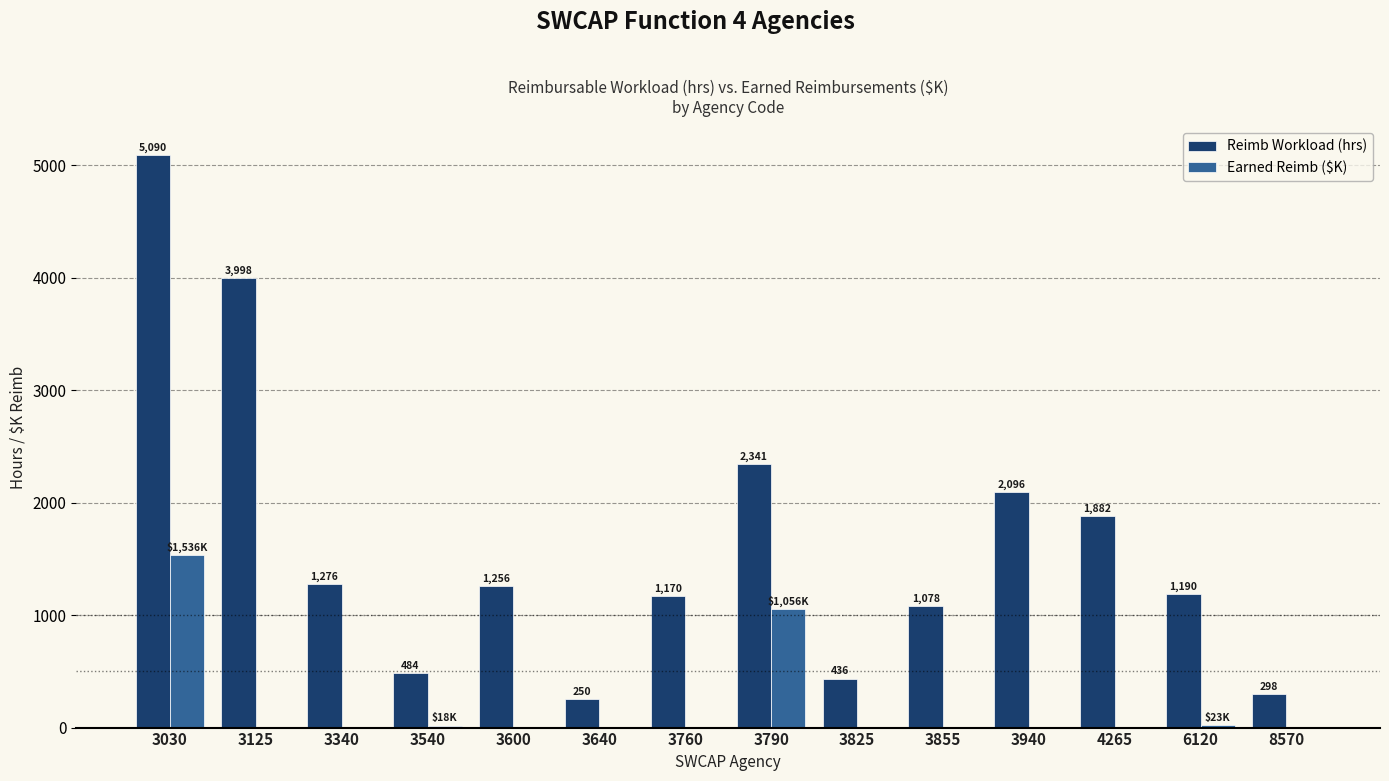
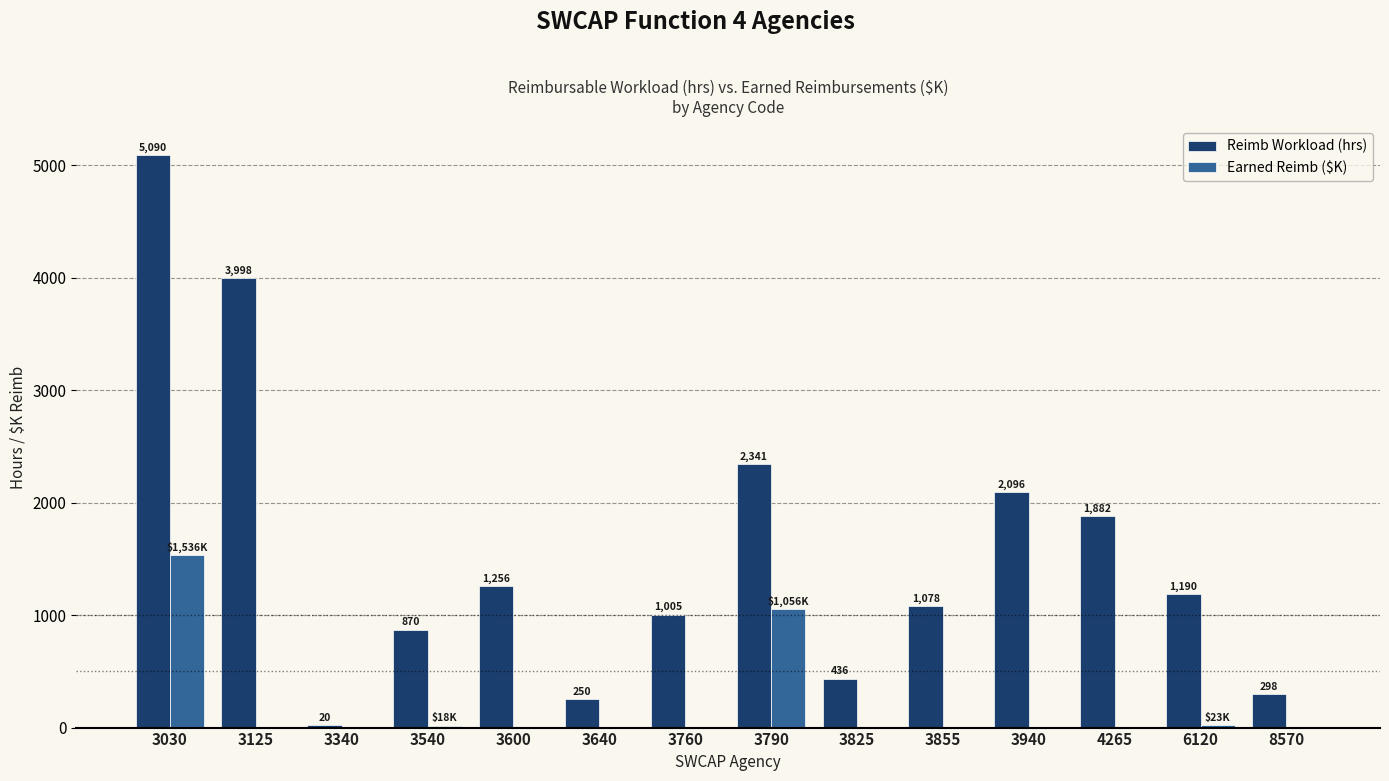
Reimb Workload (hrs), 3340: 1,276 -> 20
Reimb Workload (hrs), 3540: 484 -> 870
Reimb Workload (hrs), 3760: 1,170 -> 1,005
